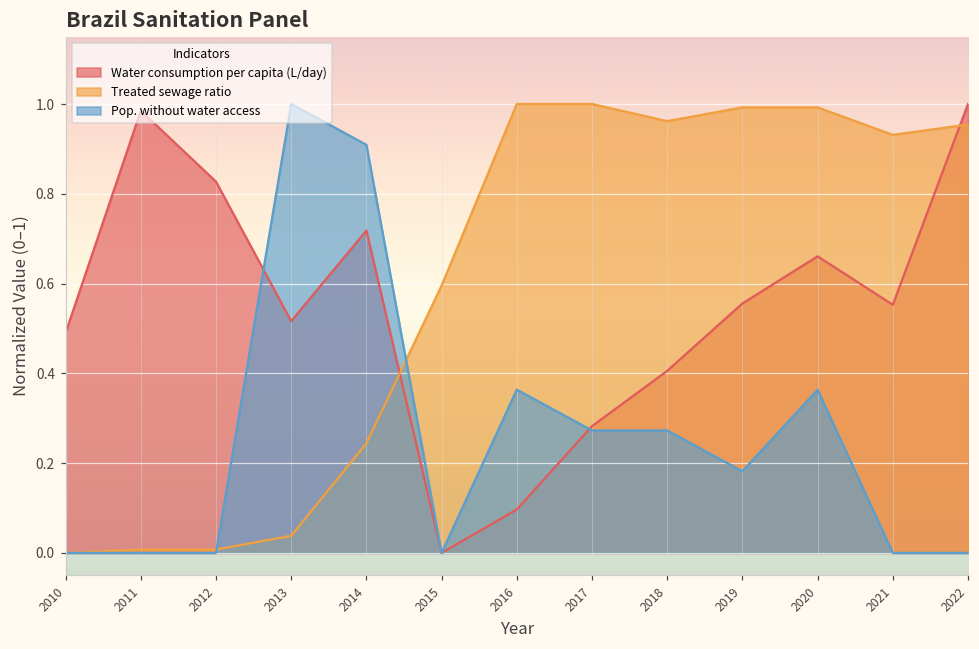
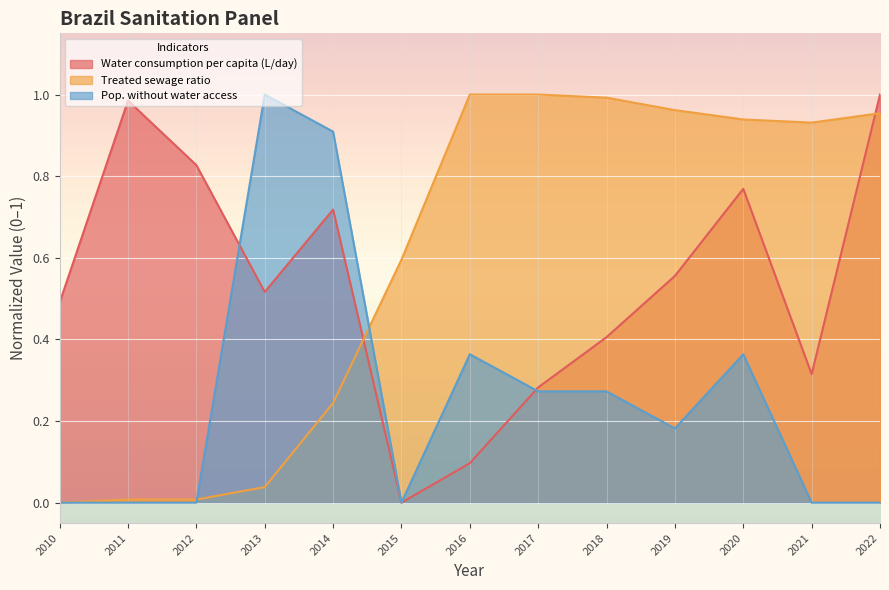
Treated sewage ratio, 2018: 0.96 -> 0.99
Treated sewage ratio, 2019: 0.99 -> 0.96
Water consumption per capita (L/day), 2020: 0.66 -> 0.77
Treated sewage ratio, 2020: 0.99 -> 0.94
Water consumption per capita (L/day), 2021: 0.55 -> 0.31
